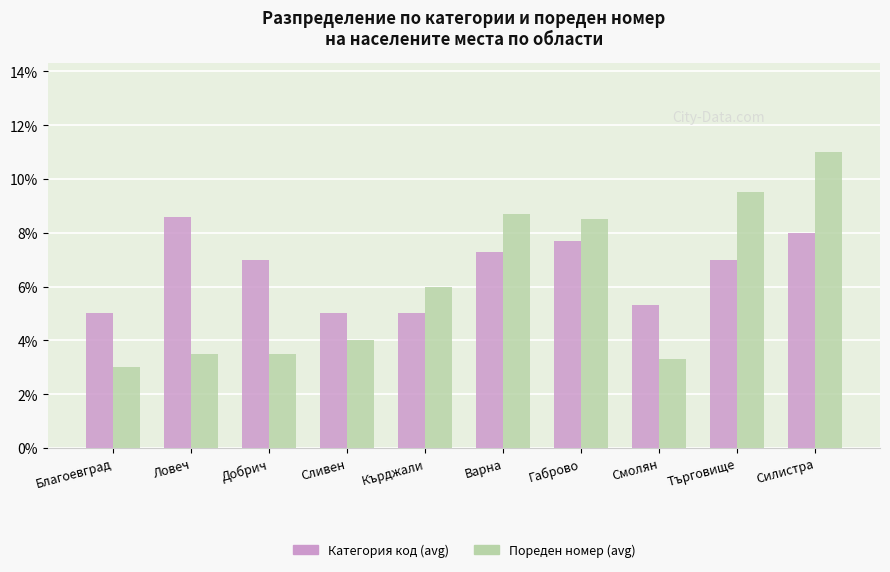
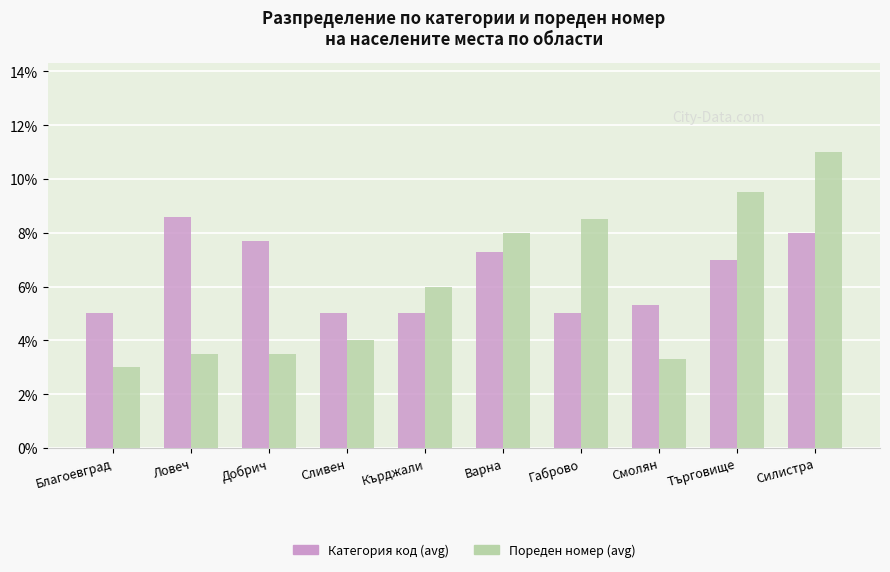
Категория код (avg), Добрич: 7.0% -> 7.7%
Пореден номер (avg), Варна: 8.7% -> 8.0%
Категория код (avg), Габрово: 7.7% -> 5.0%
